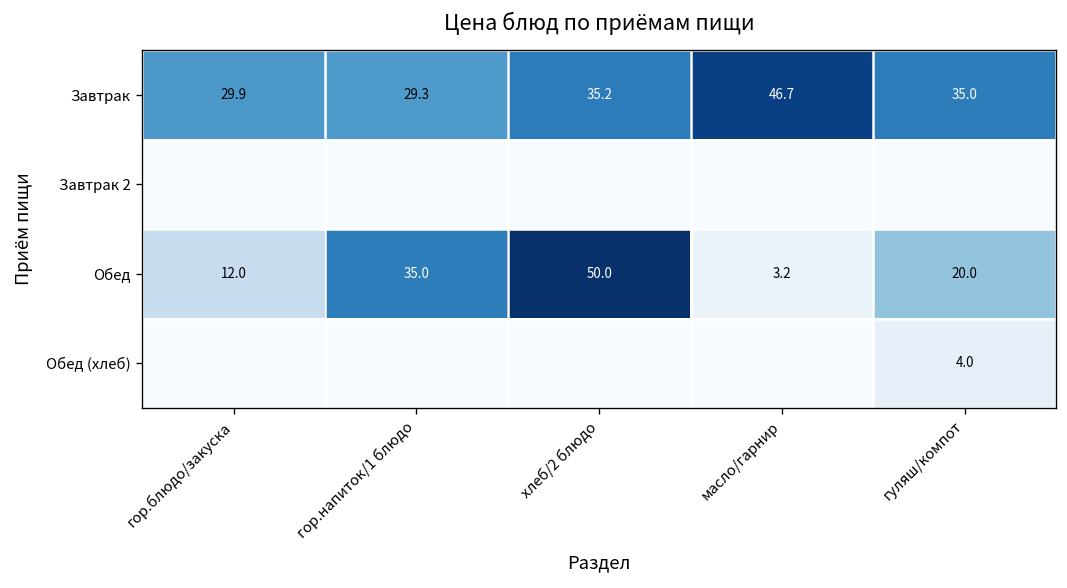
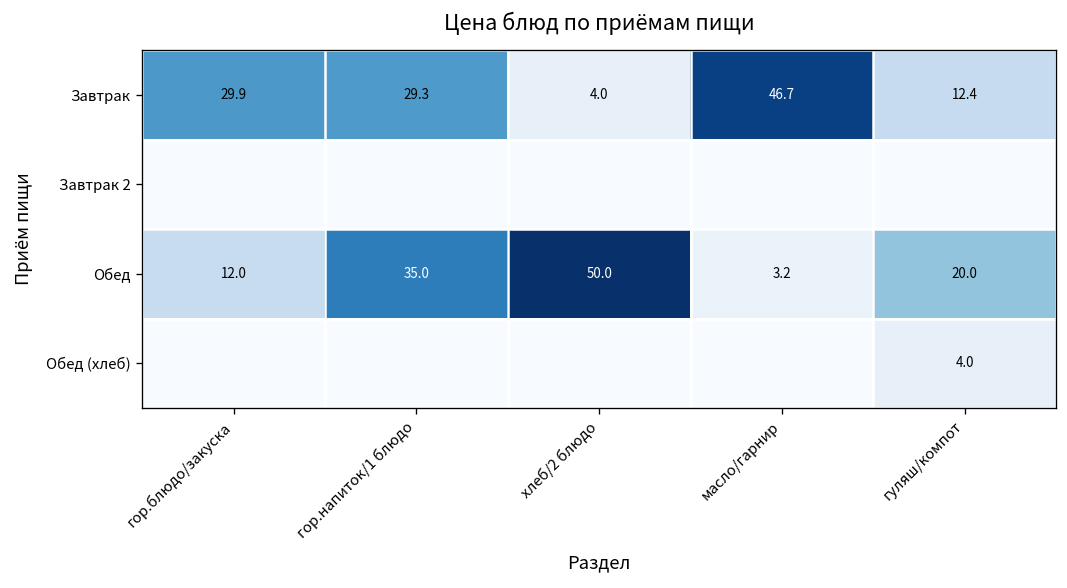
Завтрак, хлеб/2 блюдо: 35.2 -> 4.0
Завтрак, гуляш/компот: 35.0 -> 12.4
